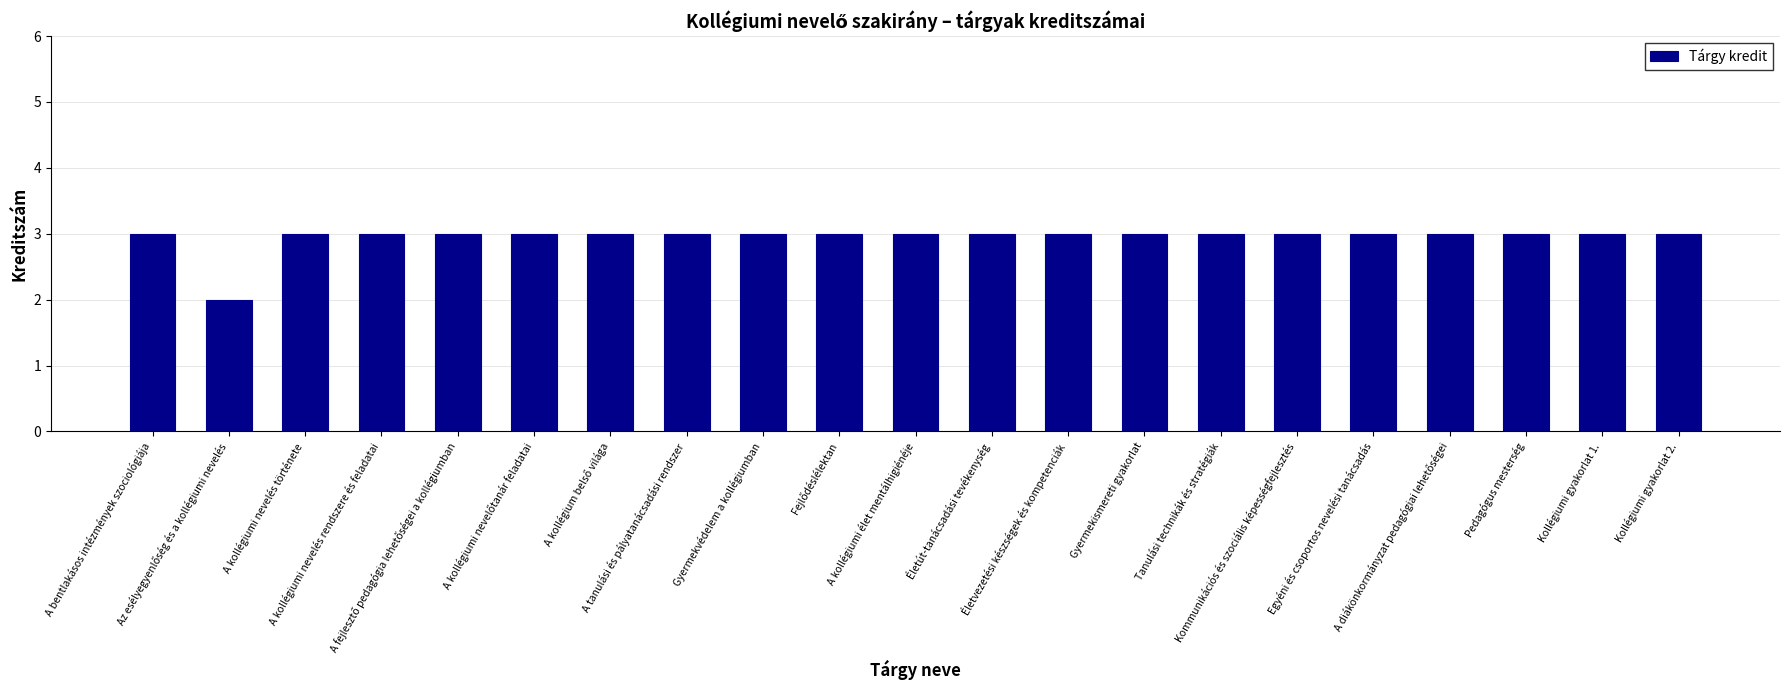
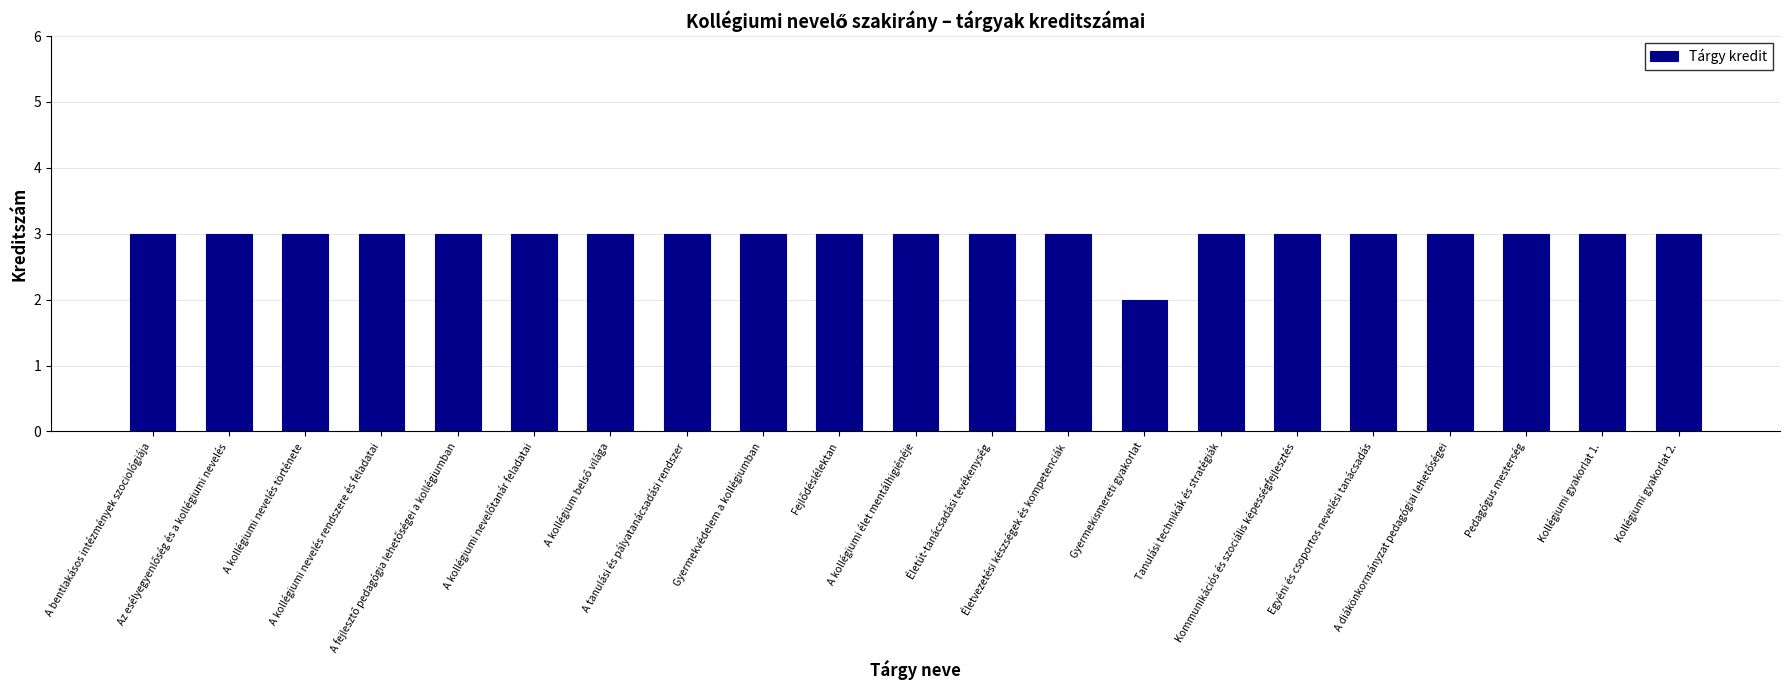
Az esélyegyenlőség és a kollégiumi nevelés: 2 -> 3
Gyermekismereti gyakorlat: 3 -> 2
